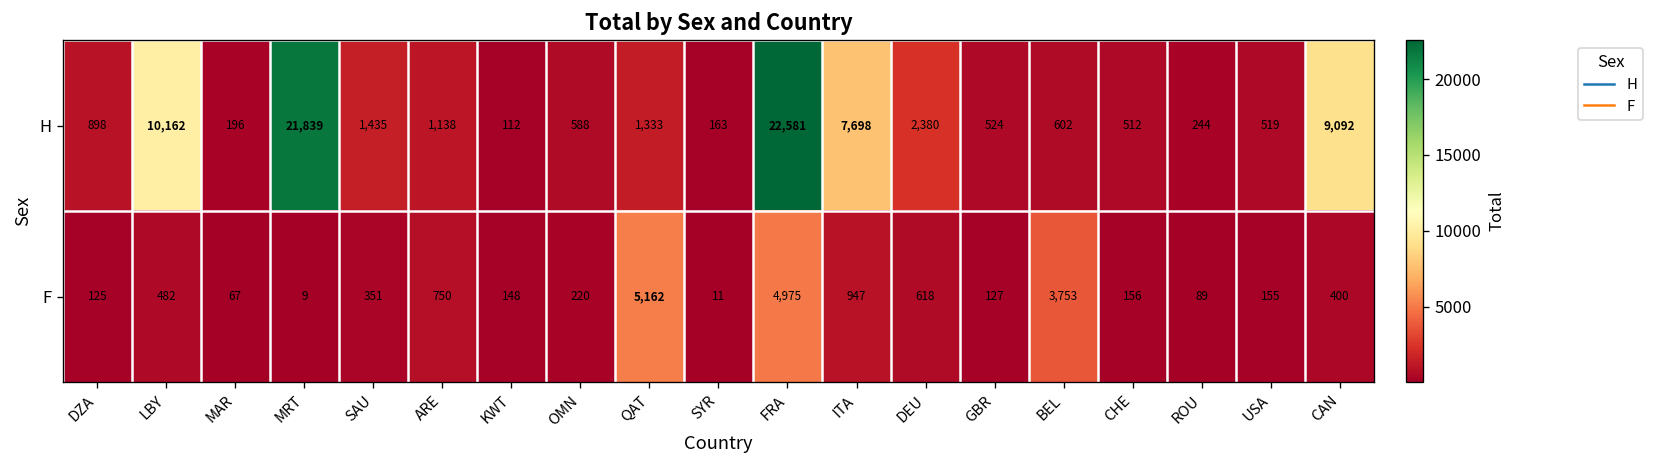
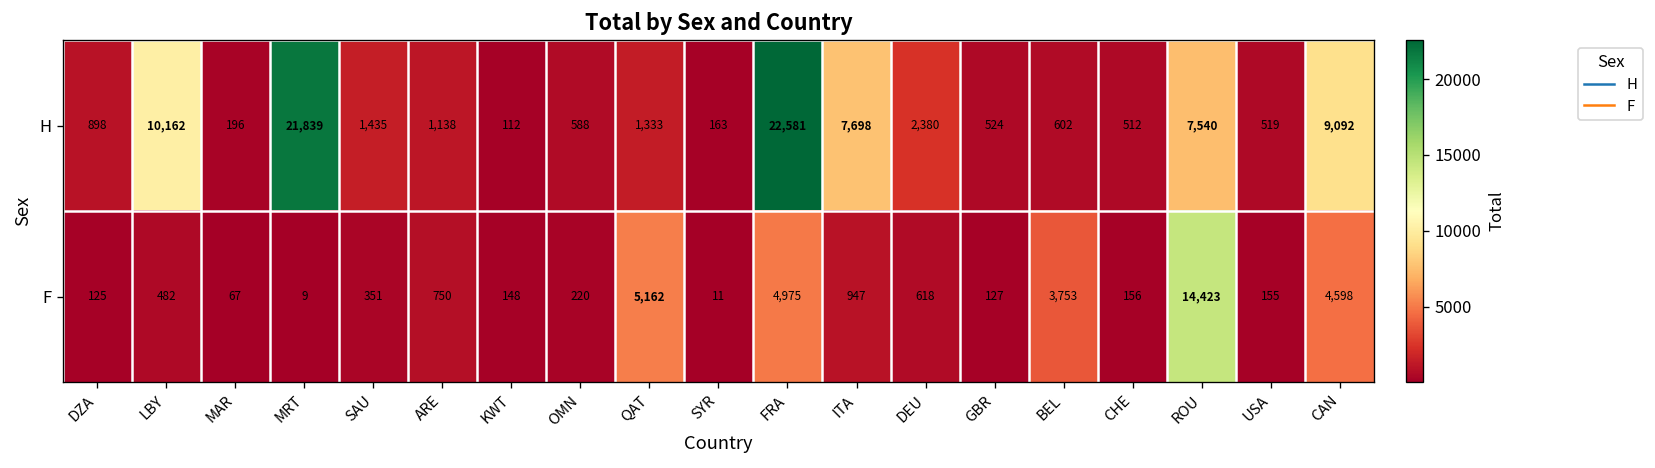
H, ROU: 244 -> 7,540
F, ROU: 89 -> 14,423
F, CAN: 400 -> 4,598
